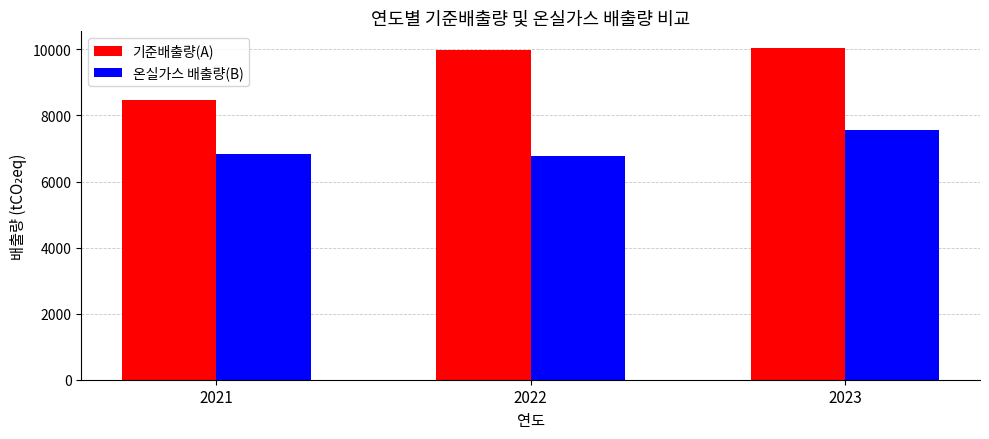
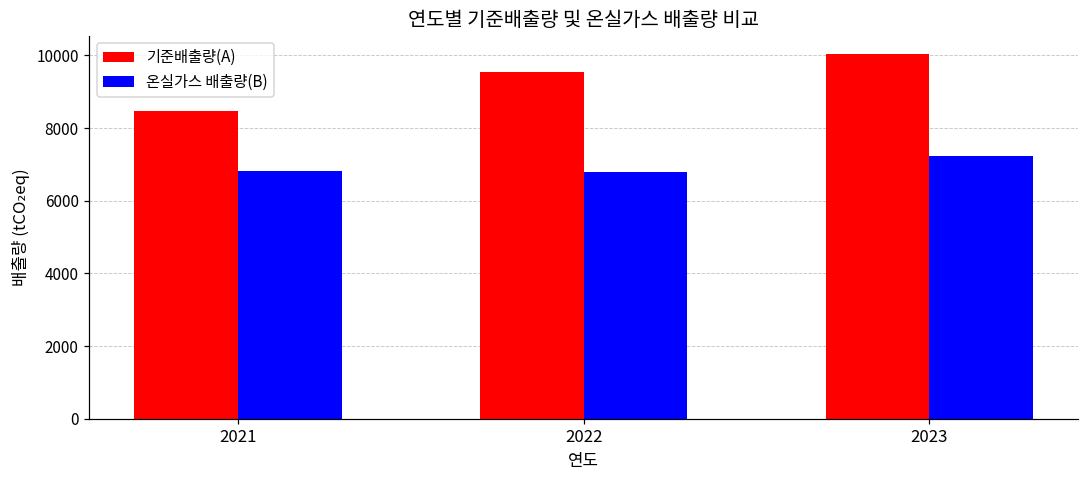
기준배출량(A), 2022: 10000 -> 9500
온실가스 배출량(B), 2023: 7600 -> 7200
